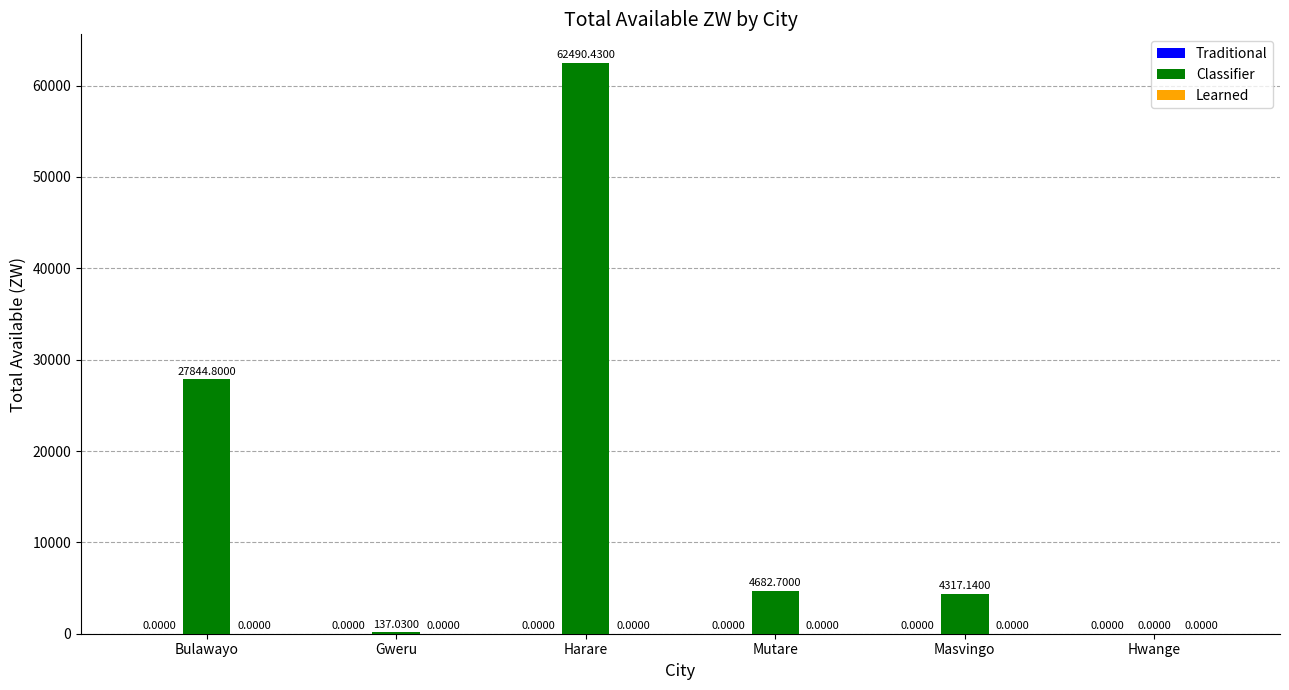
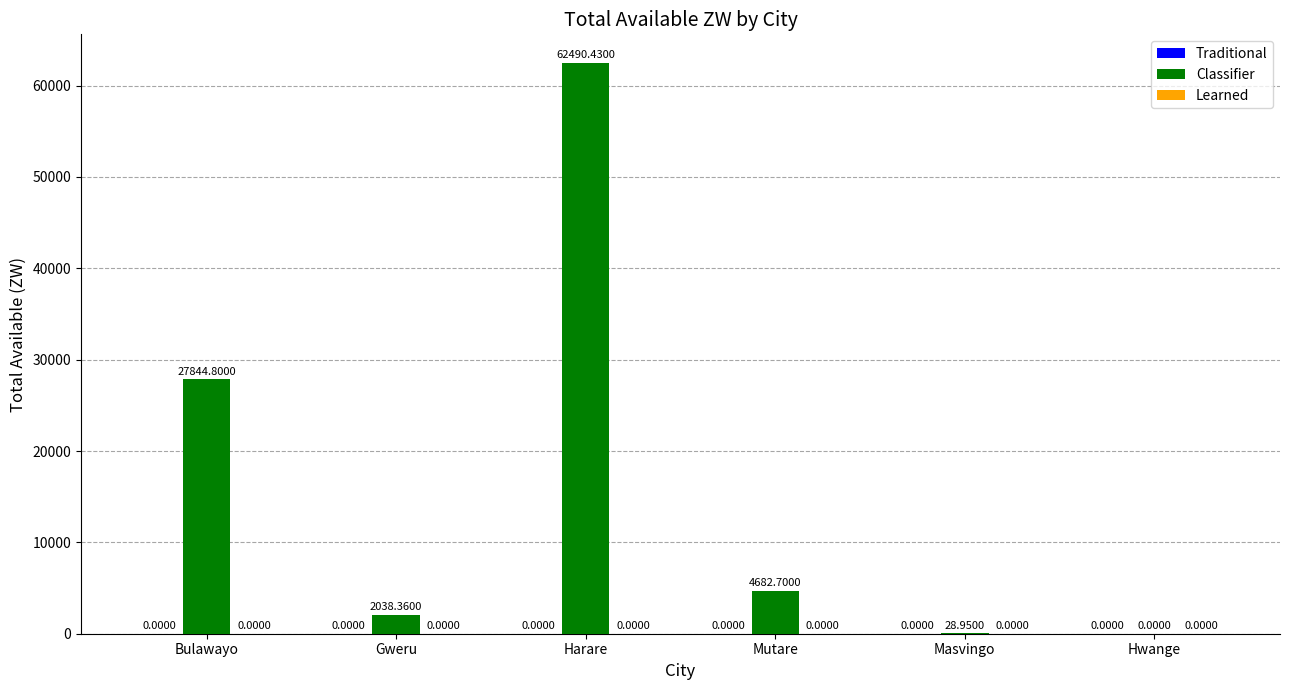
Classifier, Gweru: 137.0300 -> 2038.3600
Classifier, Masvingo: 4317.1400 -> 28.9500
